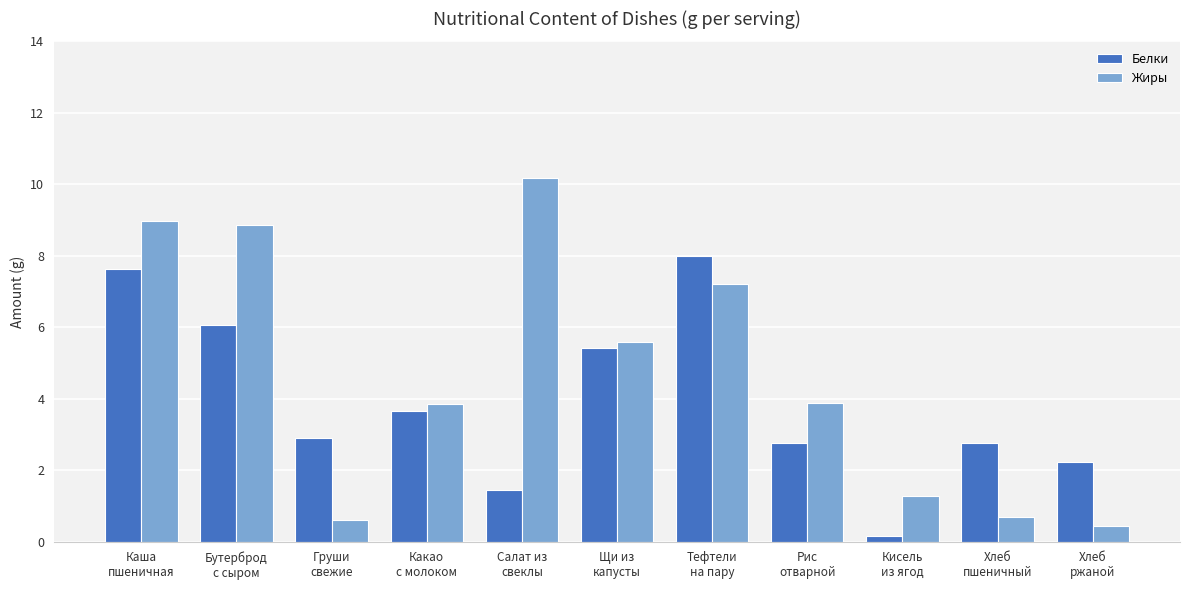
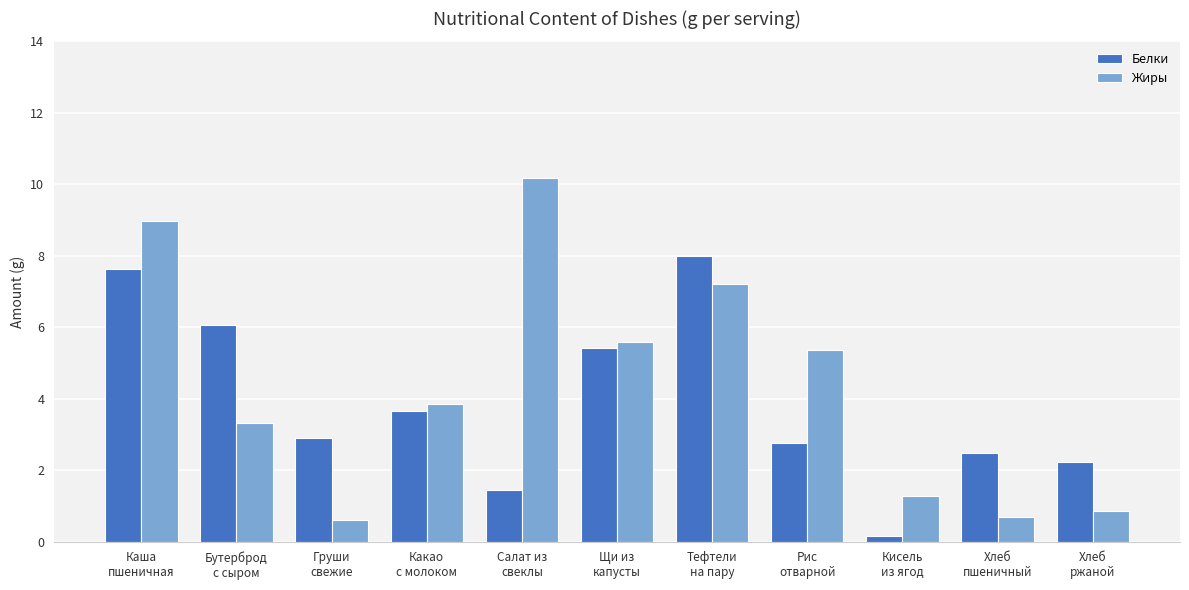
Жиры, Бутерброд с сыром: 8.9 -> 3.3
Жиры, Рис отварной: 3.9 -> 5.4
Белки, Хлеб пшеничный: 2.8 -> 2.5
Жиры, Хлеб ржаной: 0.4 -> 0.9
